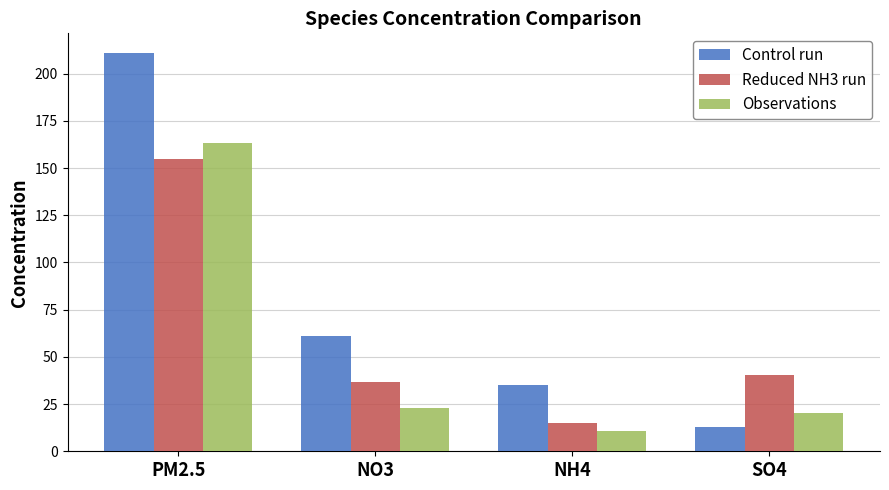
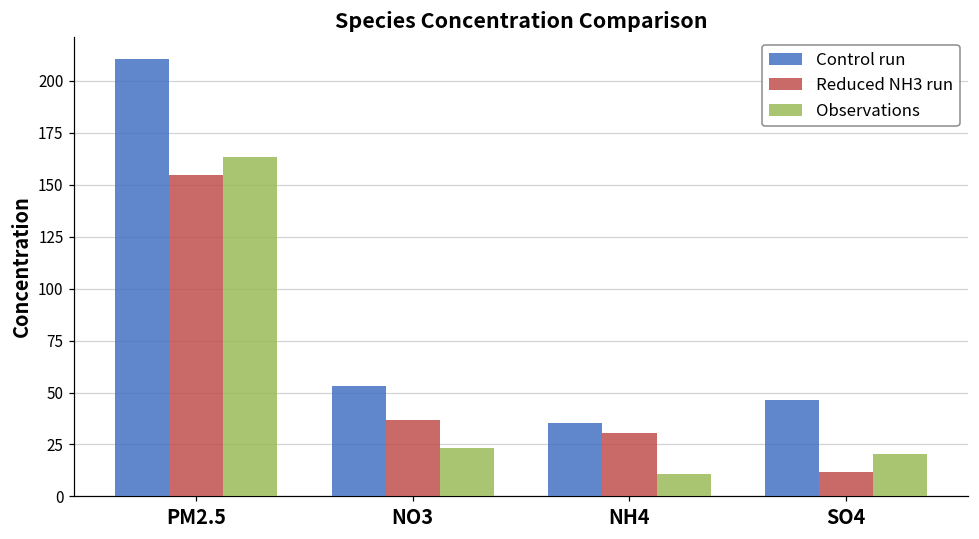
Control run, NO3: 61 -> 53
Reduced NH3 run, NH4: 15 -> 30
Control run, SO4: 13 -> 46
Reduced NH3 run, SO4: 40 -> 12
